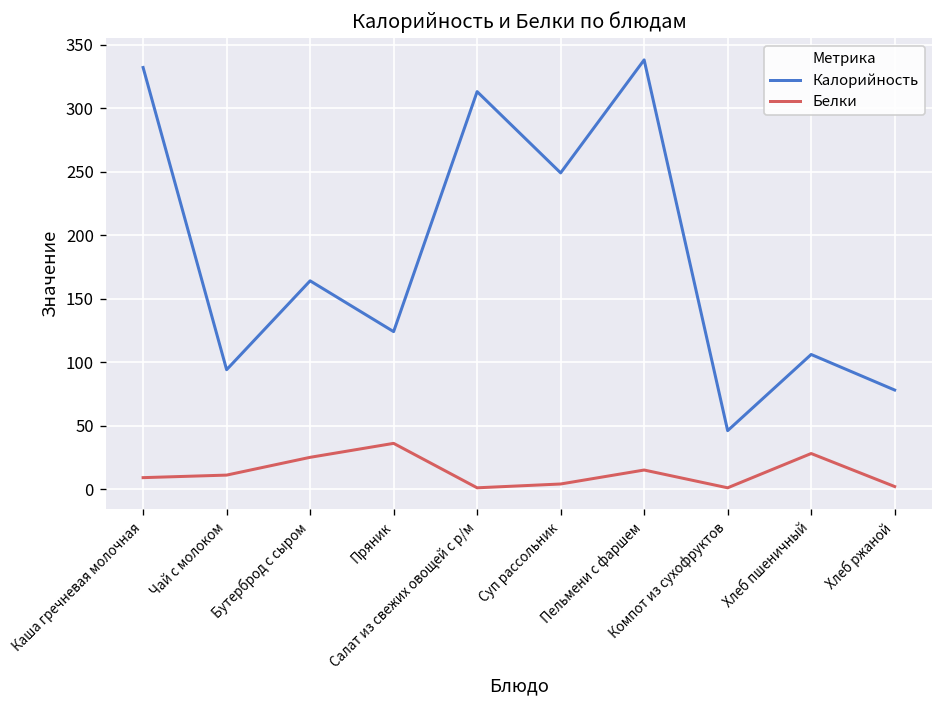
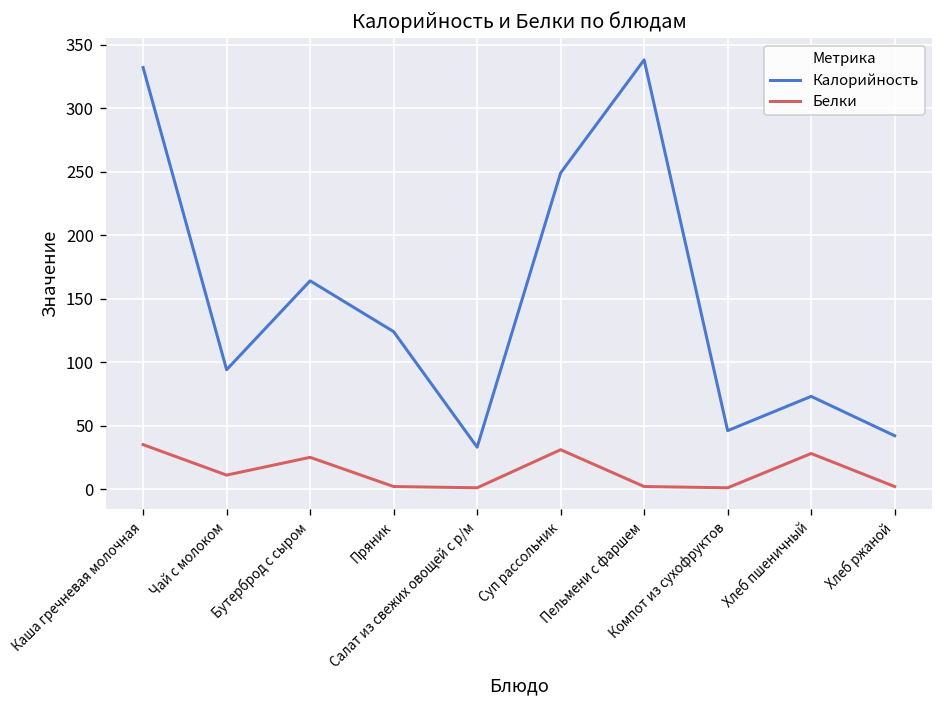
Белки, Каша гречневая молочная: 9 -> 35
Белки, Пряник: 36 -> 2
Калорийность, Салат из свежих овощей с р/м: 313 -> 33
Белки, Суп рассольник: 4 -> 31
Белки, Пельмени с фаршем: 15 -> 2
Калорийность, Хлеб пшеничный: 106 -> 73
Калорийность, Хлеб ржаной: 78 -> 42
